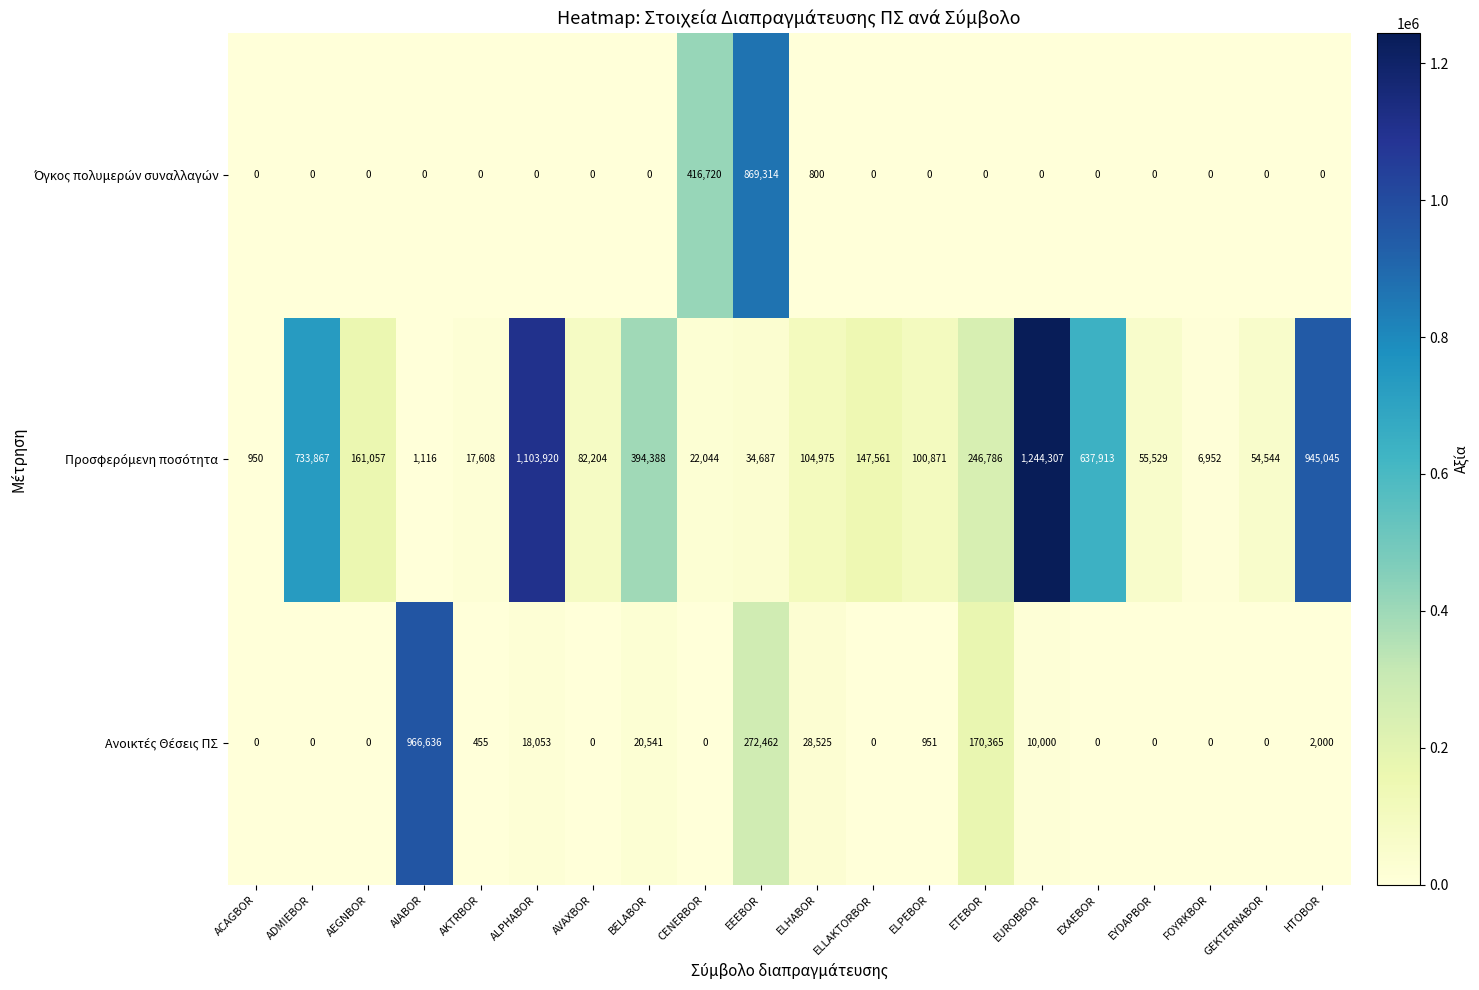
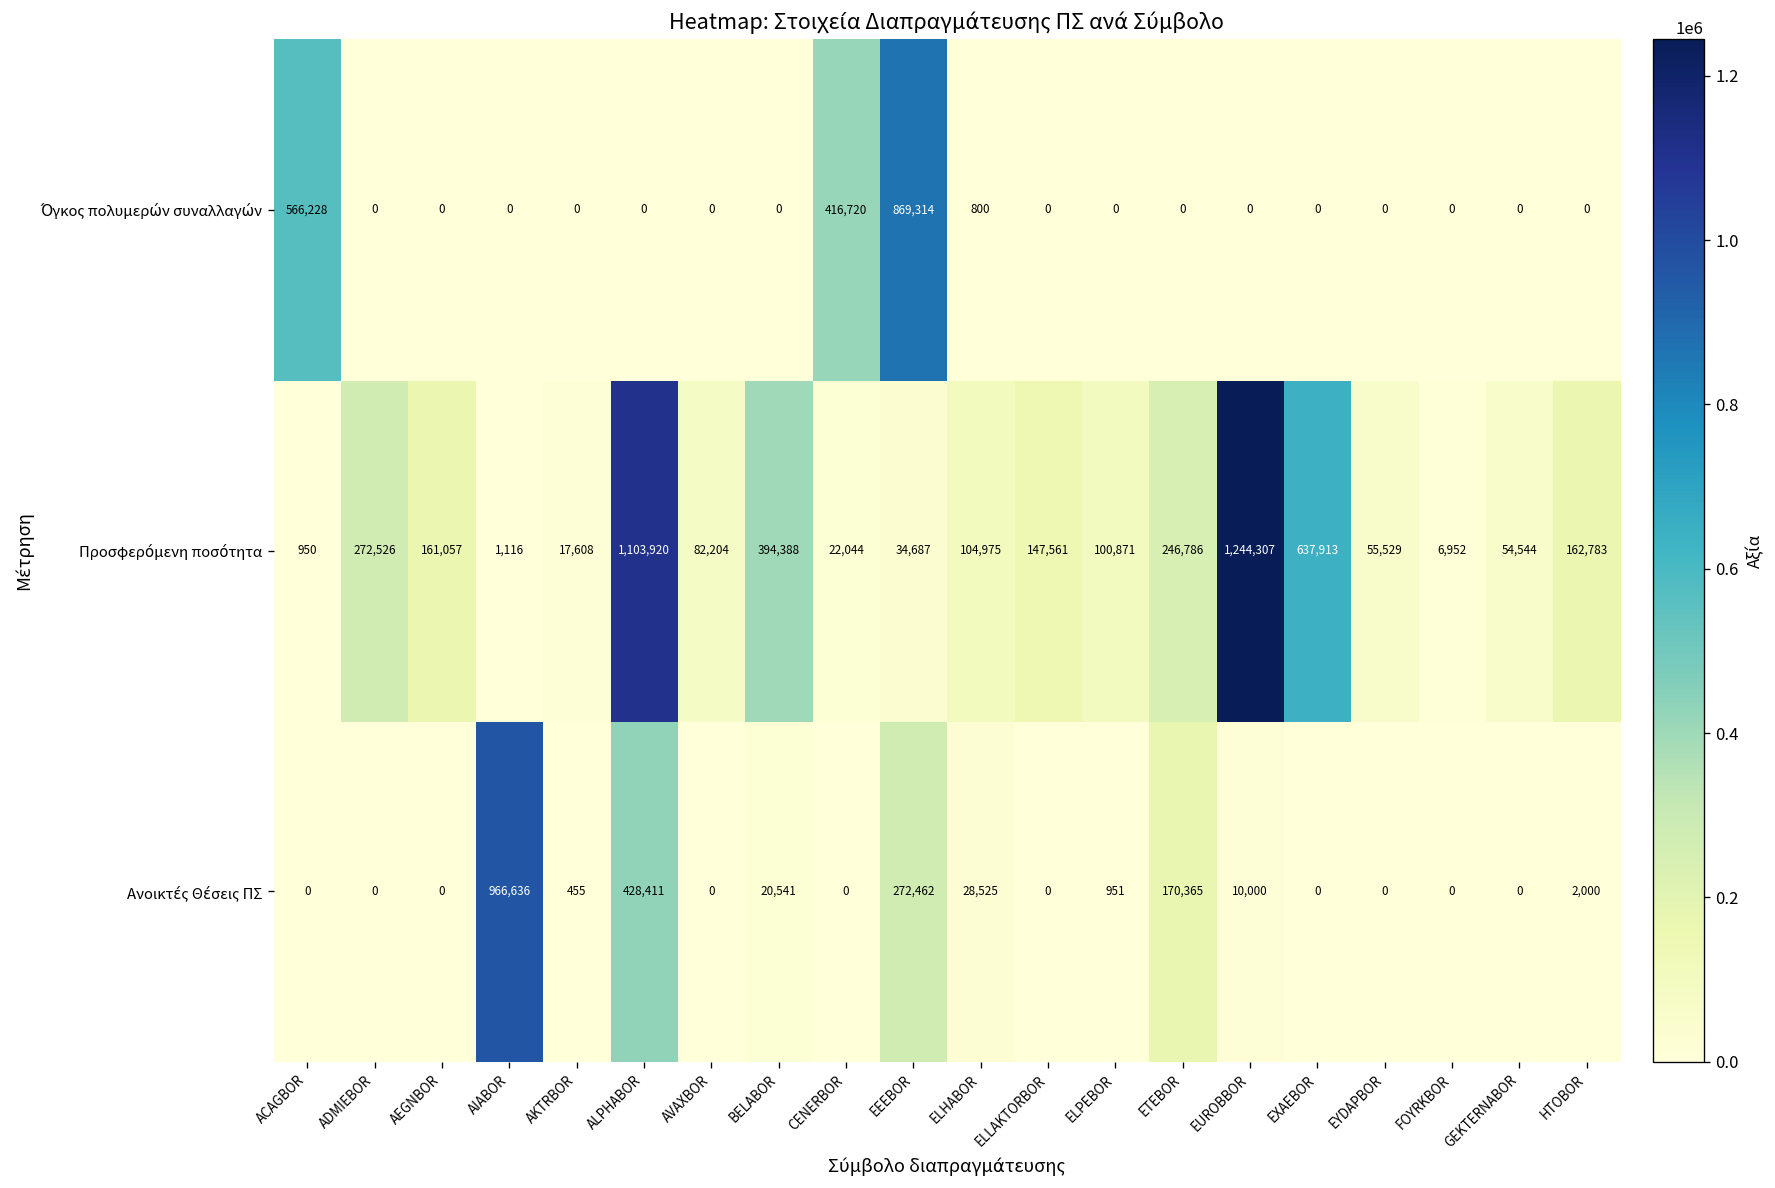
Όγκος πολυμερών συναλλαγών, ACAGBOR: 0 -> 566,228
Προσφερόμενη ποσότητα, ADMIEBOR: 733,867 -> 272,526
Προσφερόμενη ποσότητα, HTOBOR: 945,045 -> 162,783
Ανοικτές Θέσεις ΠΣ, ALPHABOR: 18,053 -> 428,411
